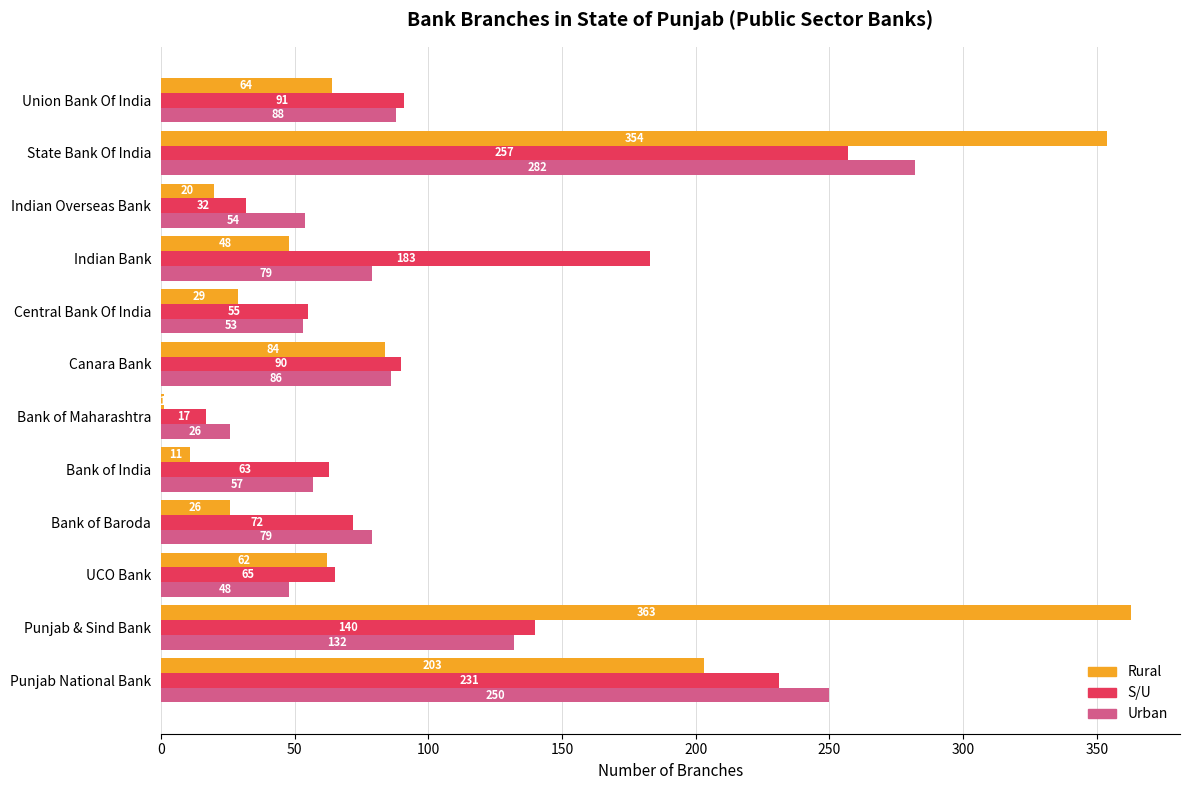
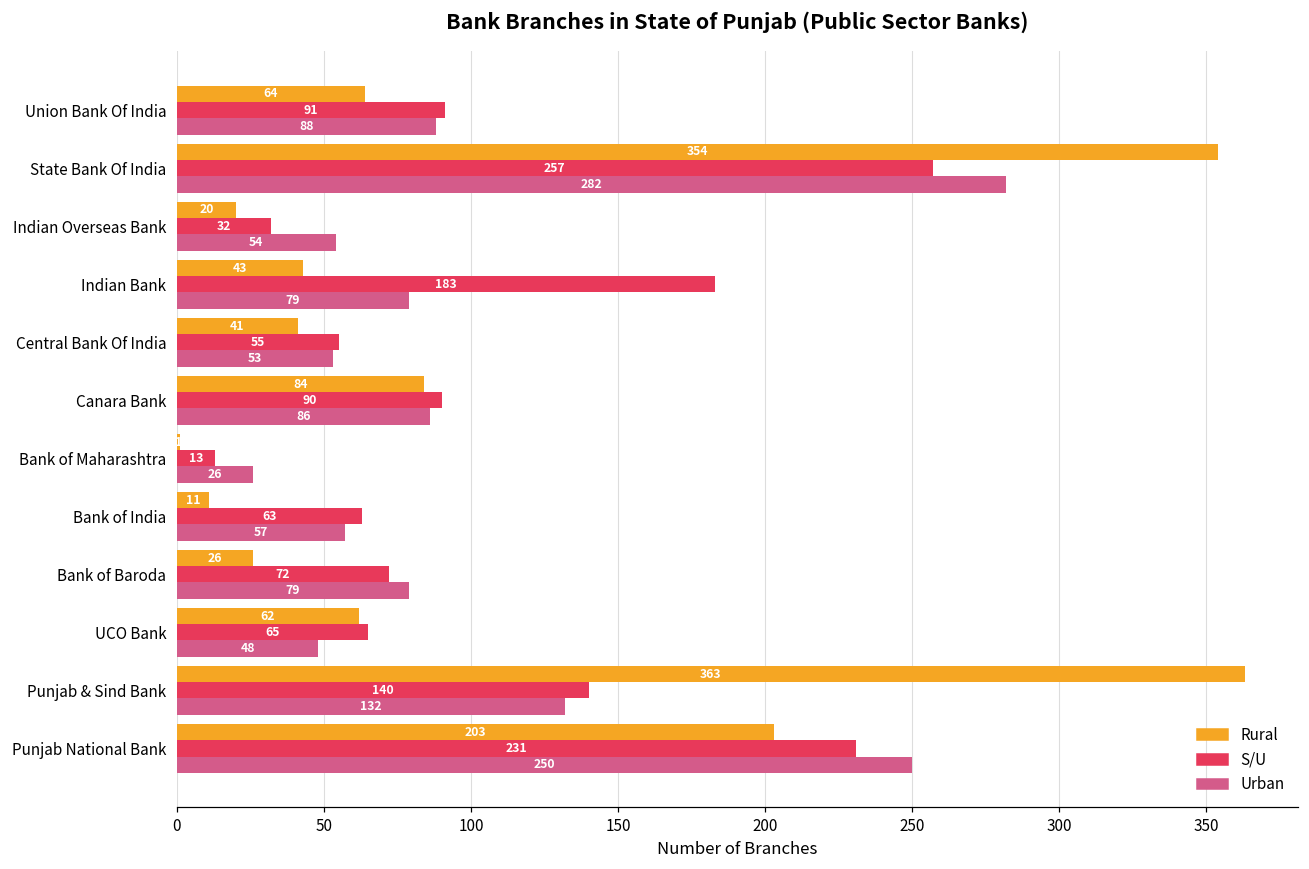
Rural, Indian Bank: 48 -> 43
Rural, Central Bank Of India: 29 -> 41
S/U, Bank of Maharashtra: 17 -> 13
